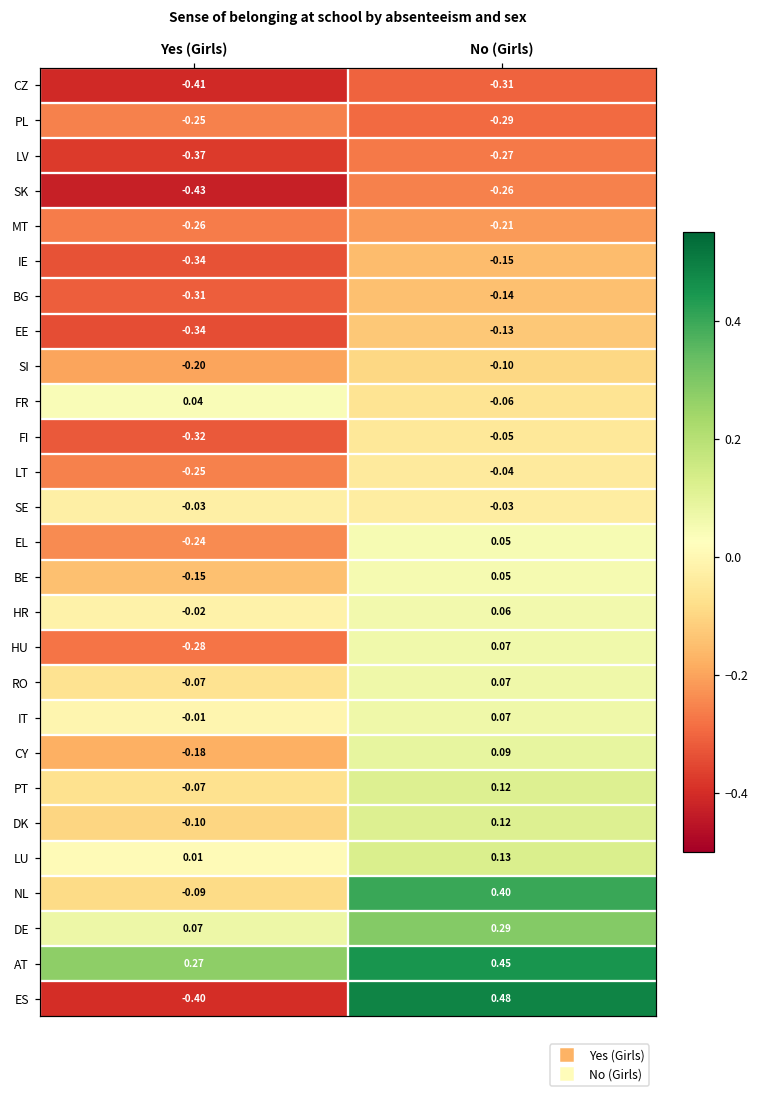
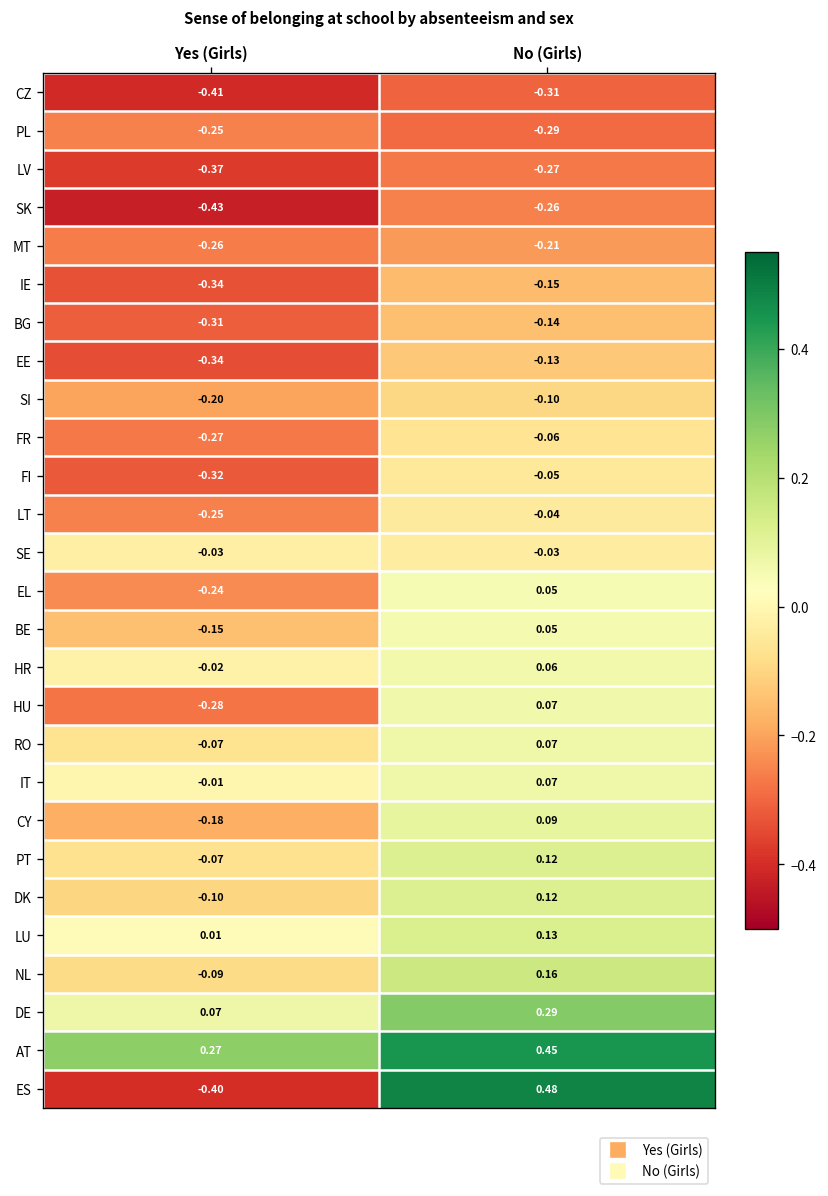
FR, Yes (Girls): 0.04 -> -0.27
NL, No (Girls): 0.40 -> 0.16
